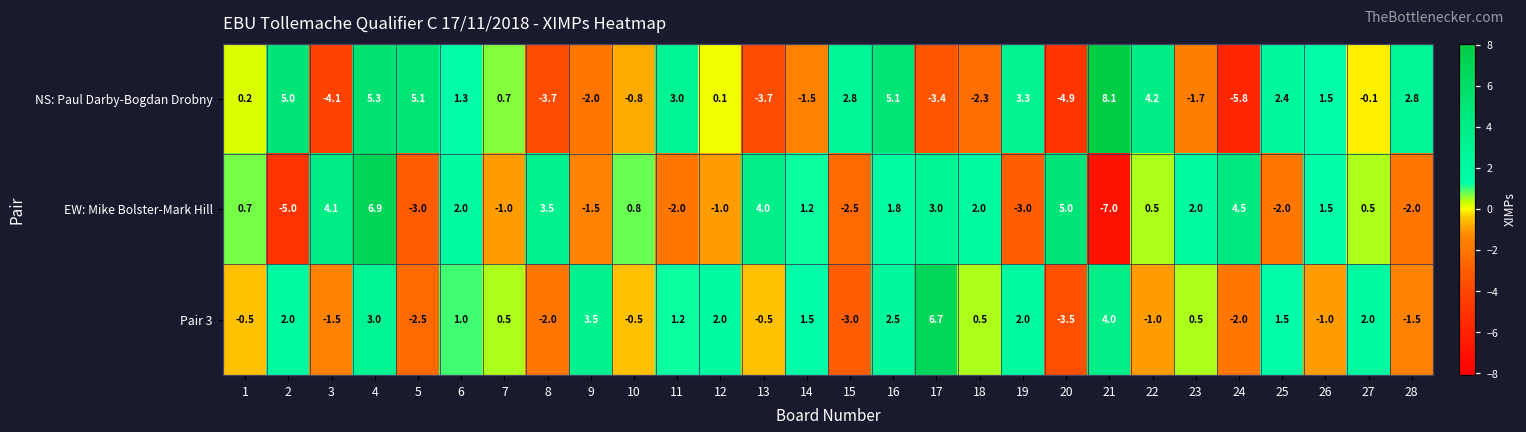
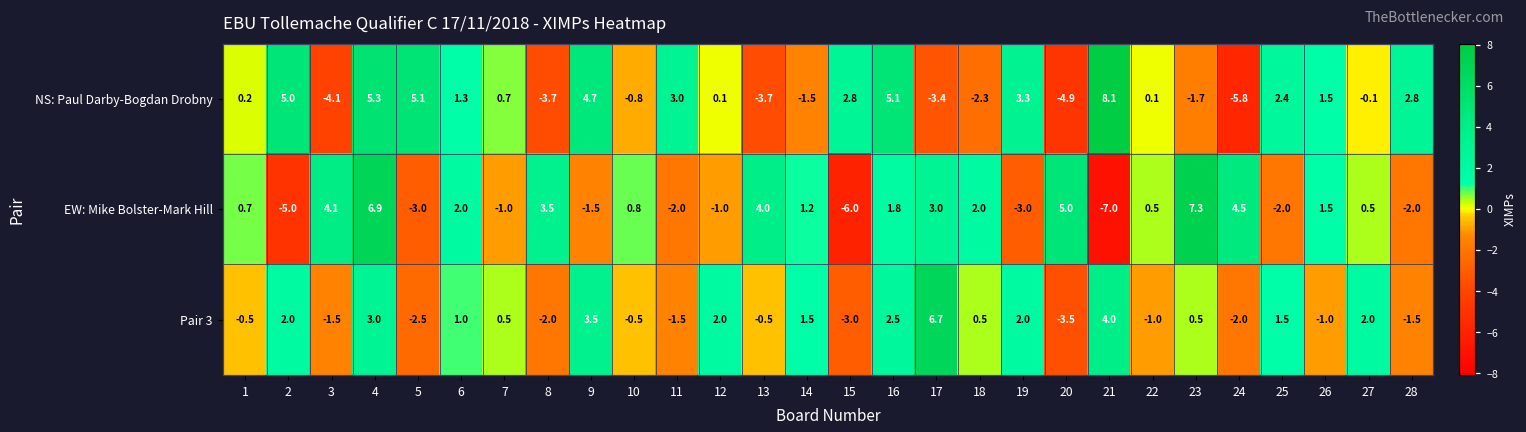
NS: Paul Darby-Bogdan Drobny, 9: -2.0 -> 4.7
NS: Paul Darby-Bogdan Drobny, 22: 4.2 -> 0.1
EW: Mike Bolster-Mark Hill, 15: -2.5 -> -6.0
EW: Mike Bolster-Mark Hill, 23: 2.0 -> 7.3
Pair 3, 11: 1.2 -> -1.5
